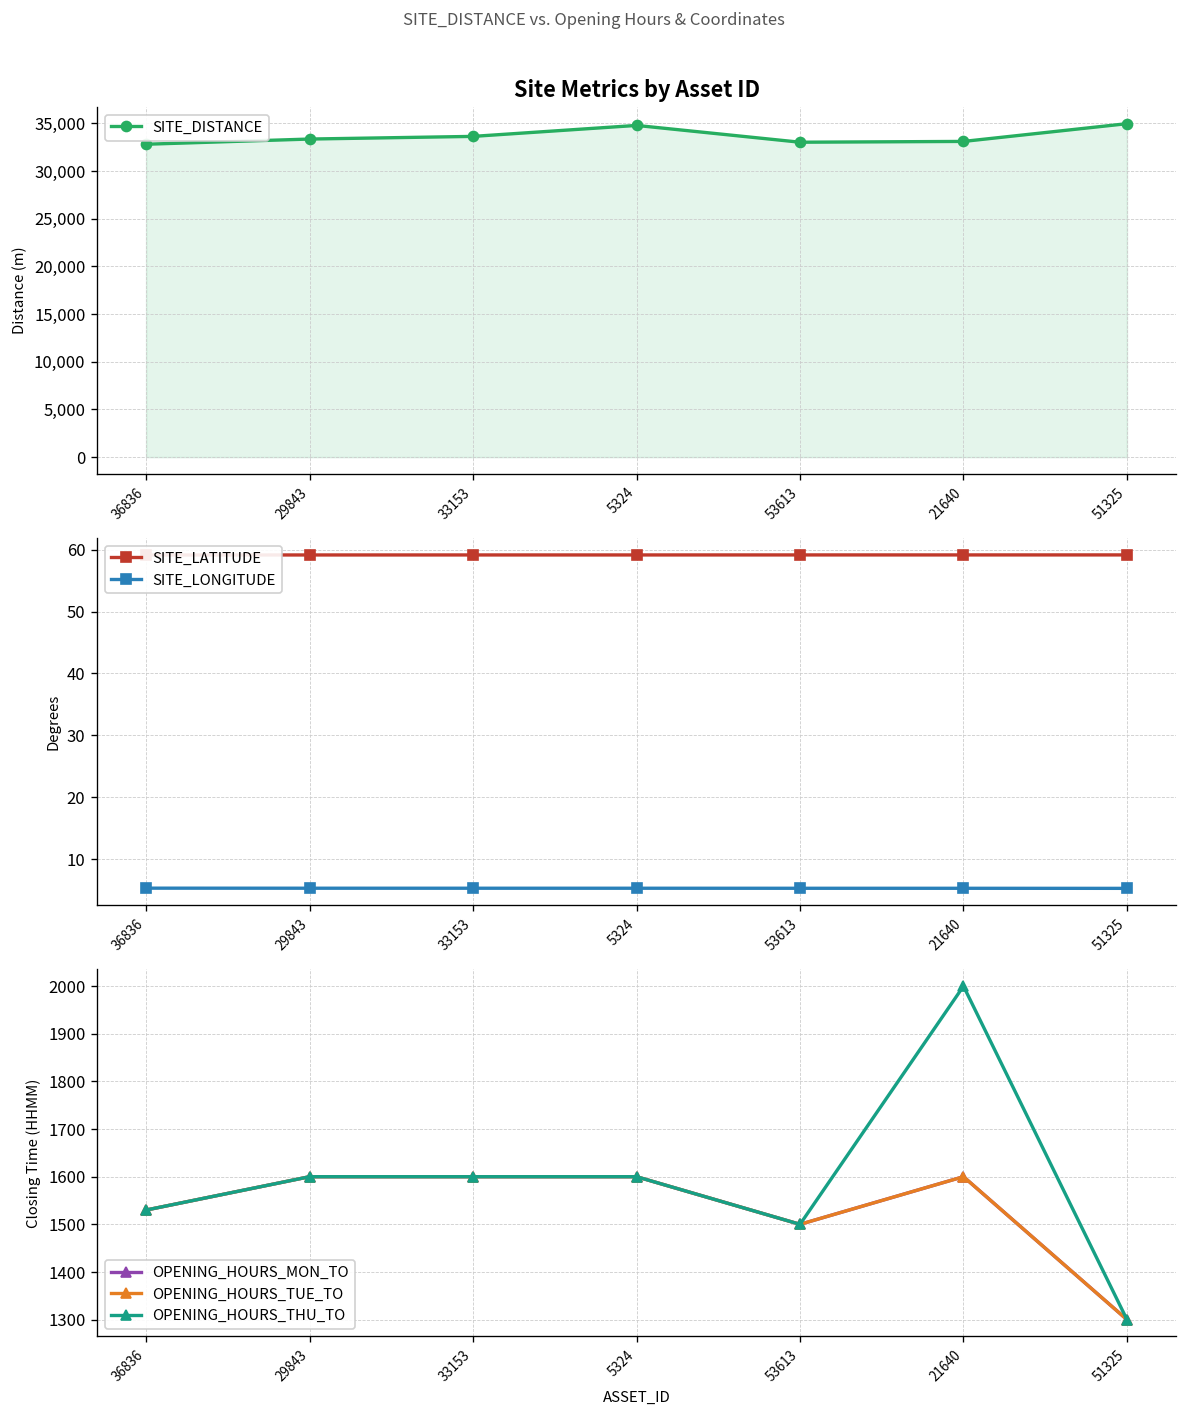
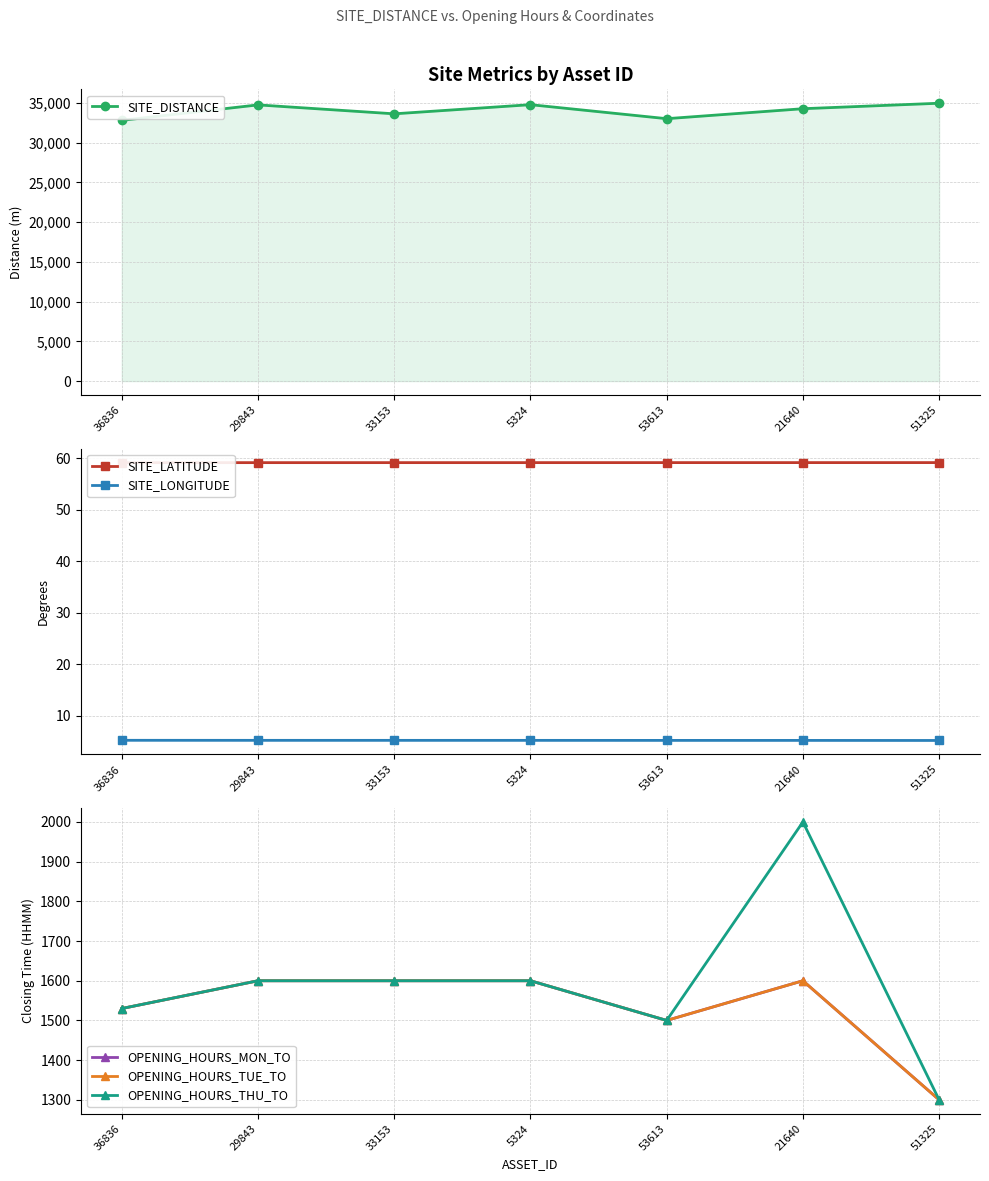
Site Metrics by Asset ID, 29843: 33,000 -> 35,000
Site Metrics by Asset ID, 21640: 33,000 -> 34,000
